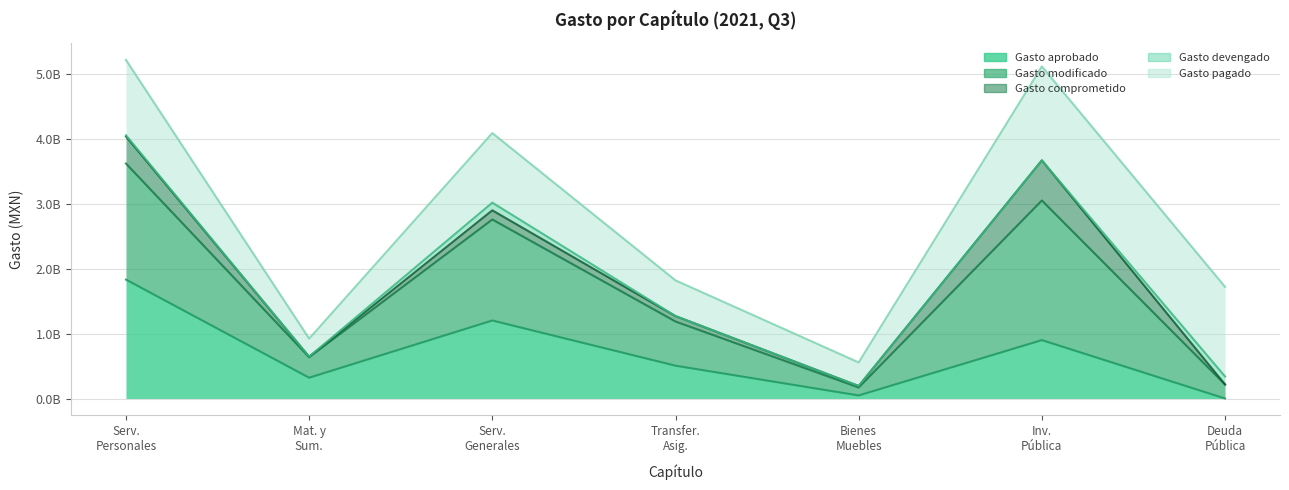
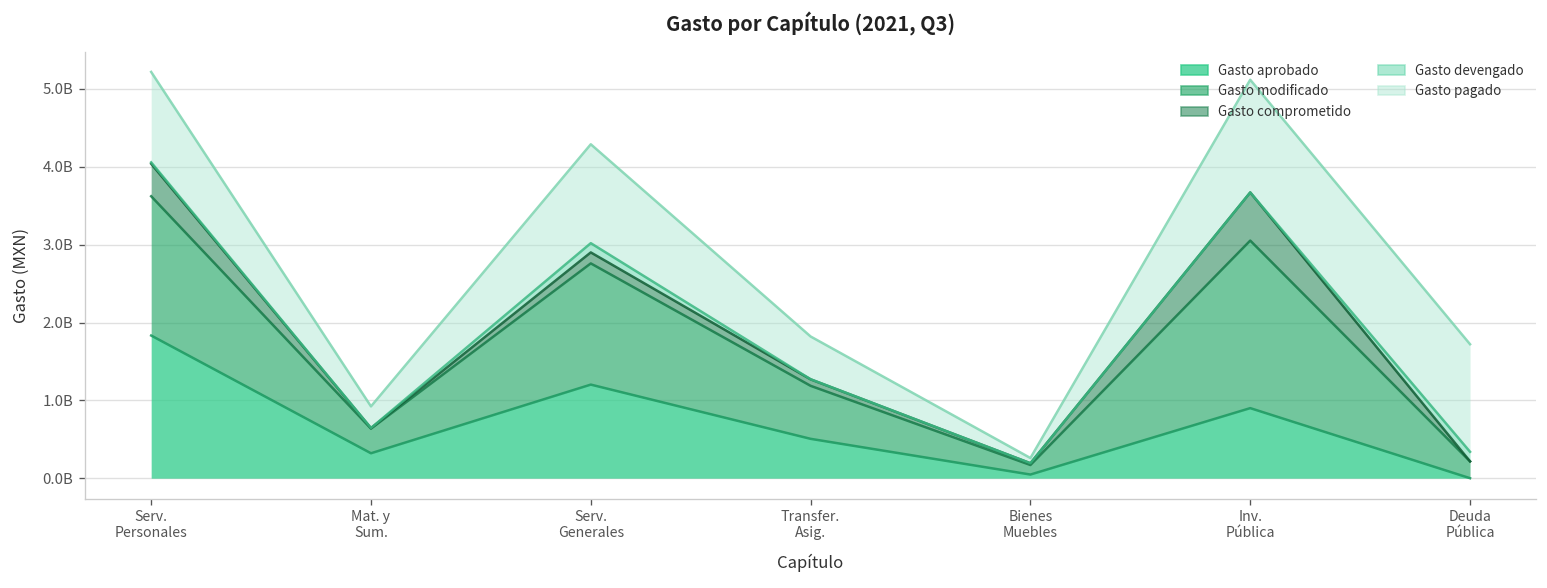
Gasto pagado, Serv. Generales: 1100000000 -> 1300000000
Gasto pagado, Bienes Muebles: 400000000 -> 100000000
